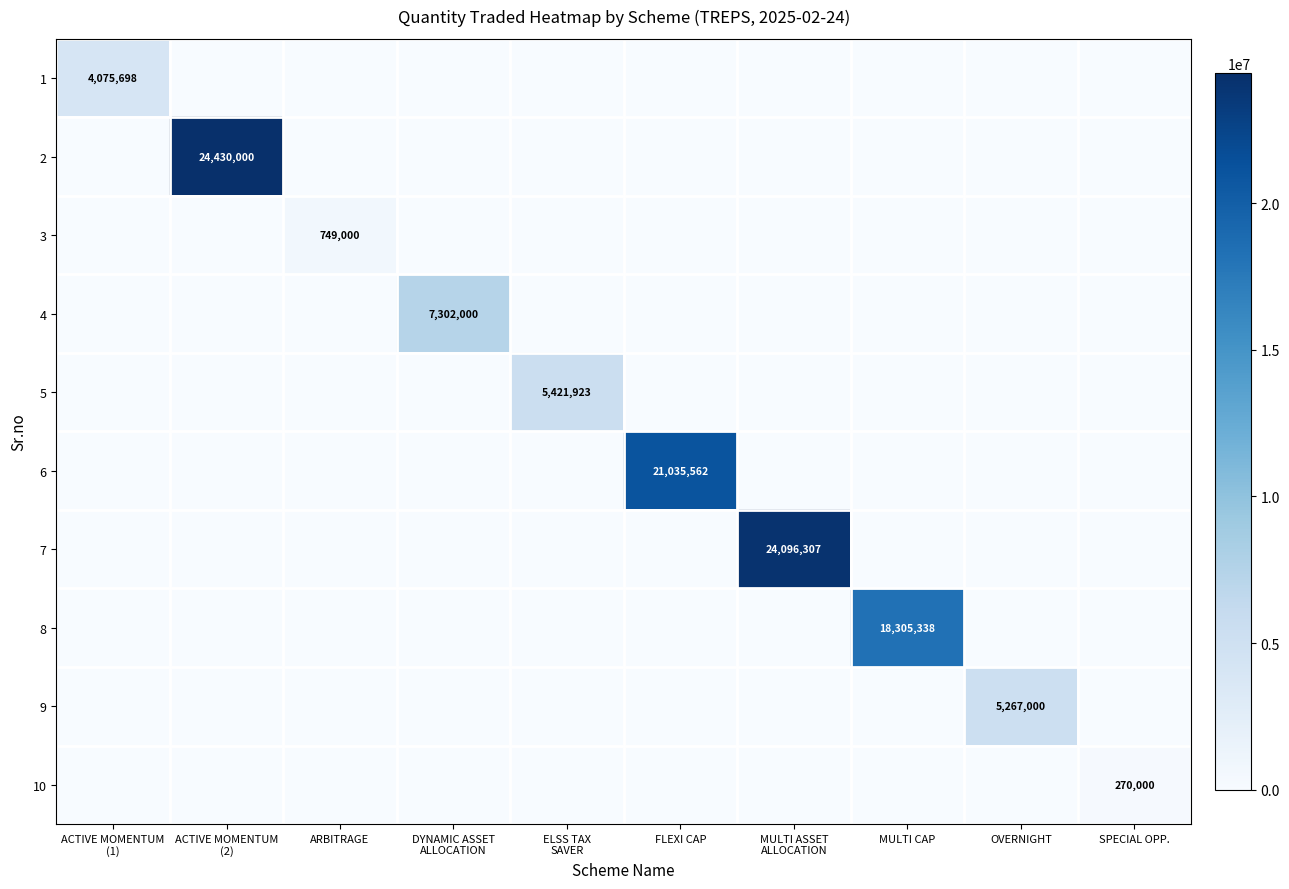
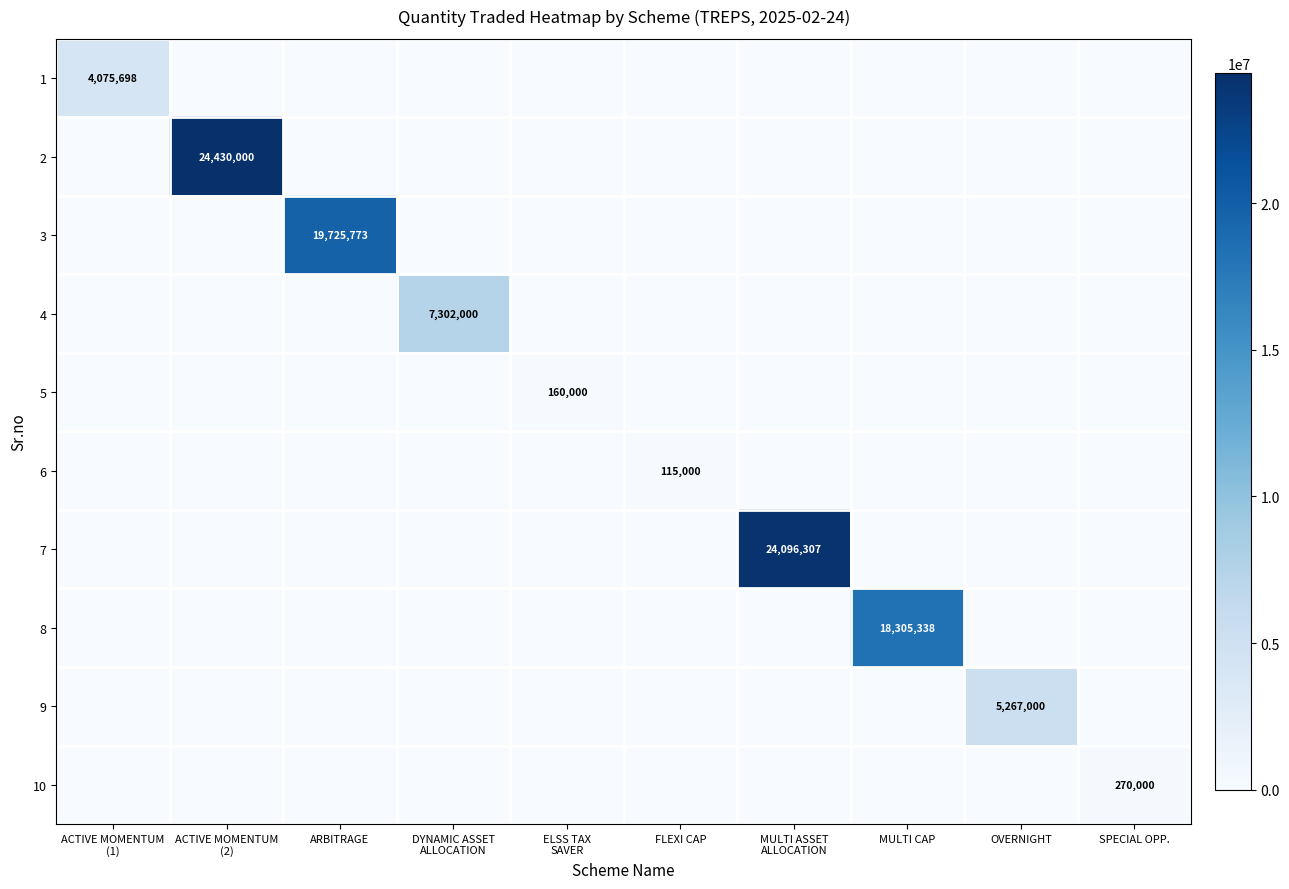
3, ARBITRAGE: 749,000 -> 19,725,773
5, ELSS TAX SAVER: 5,421,923 -> 160,000
6, FLEXI CAP: 21,035,562 -> 115,000
